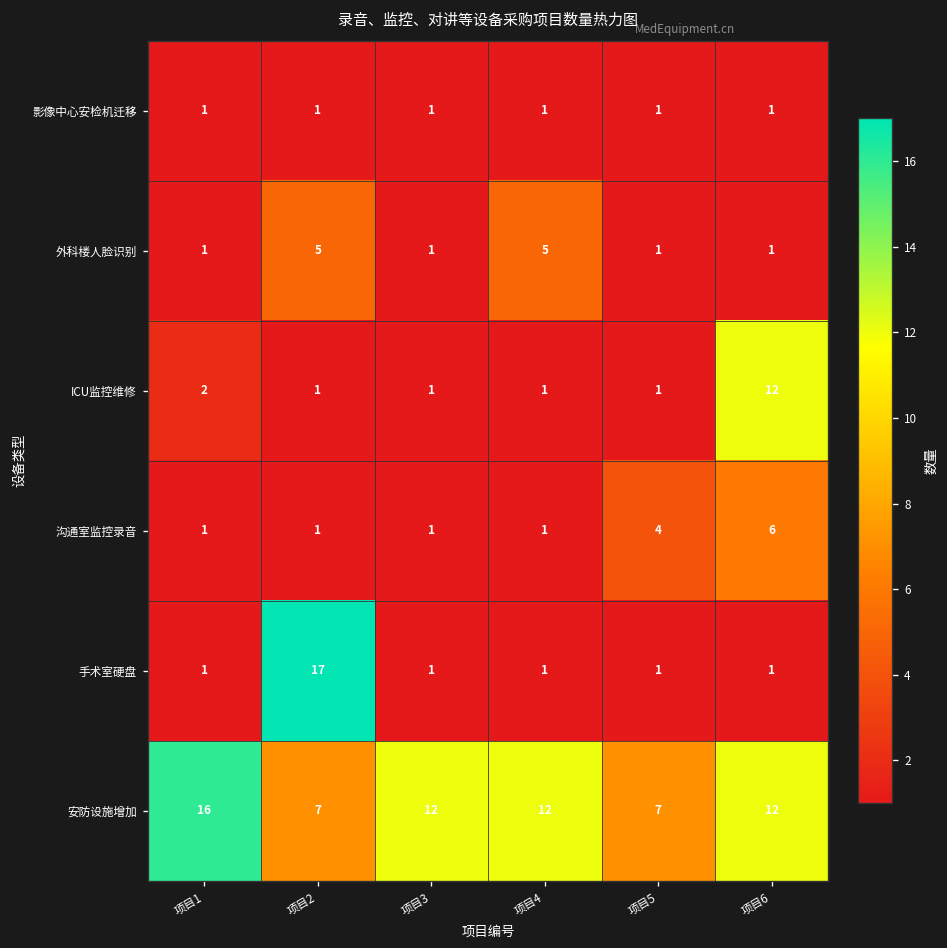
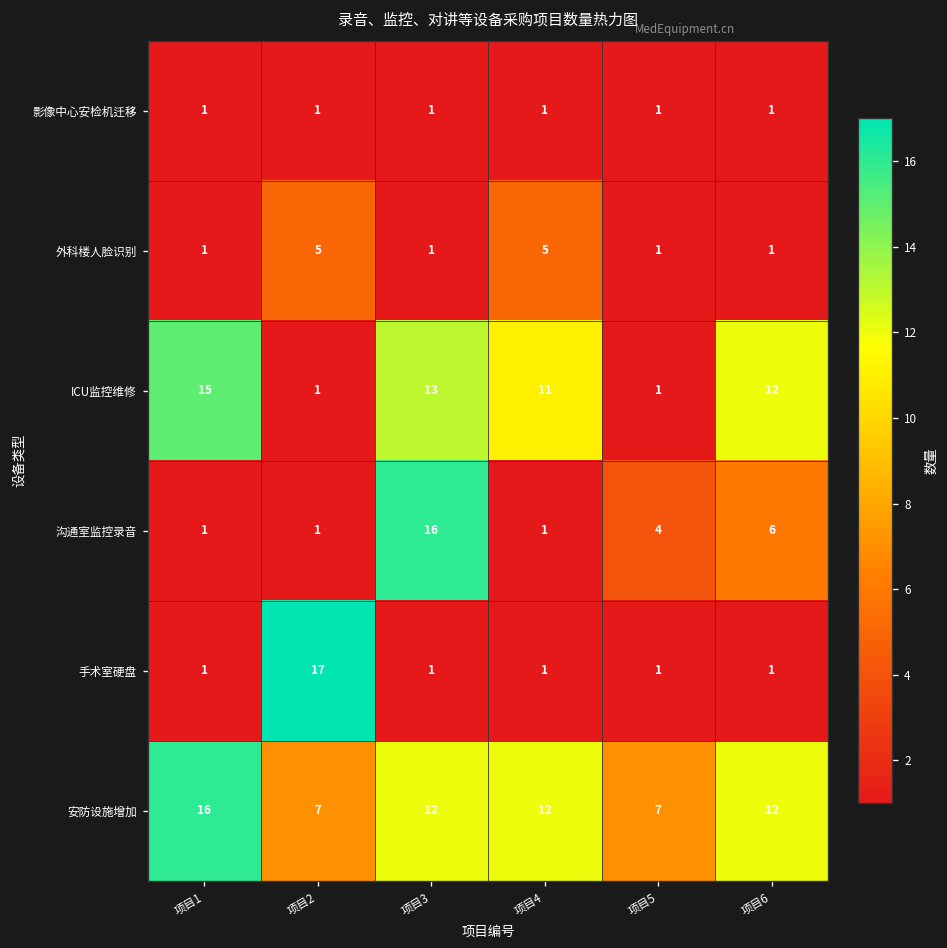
ICU监控维修, 项目1: 2 -> 15
ICU监控维修, 项目3: 1 -> 13
ICU监控维修, 项目4: 1 -> 11
沟通室监控录音, 项目3: 1 -> 16
